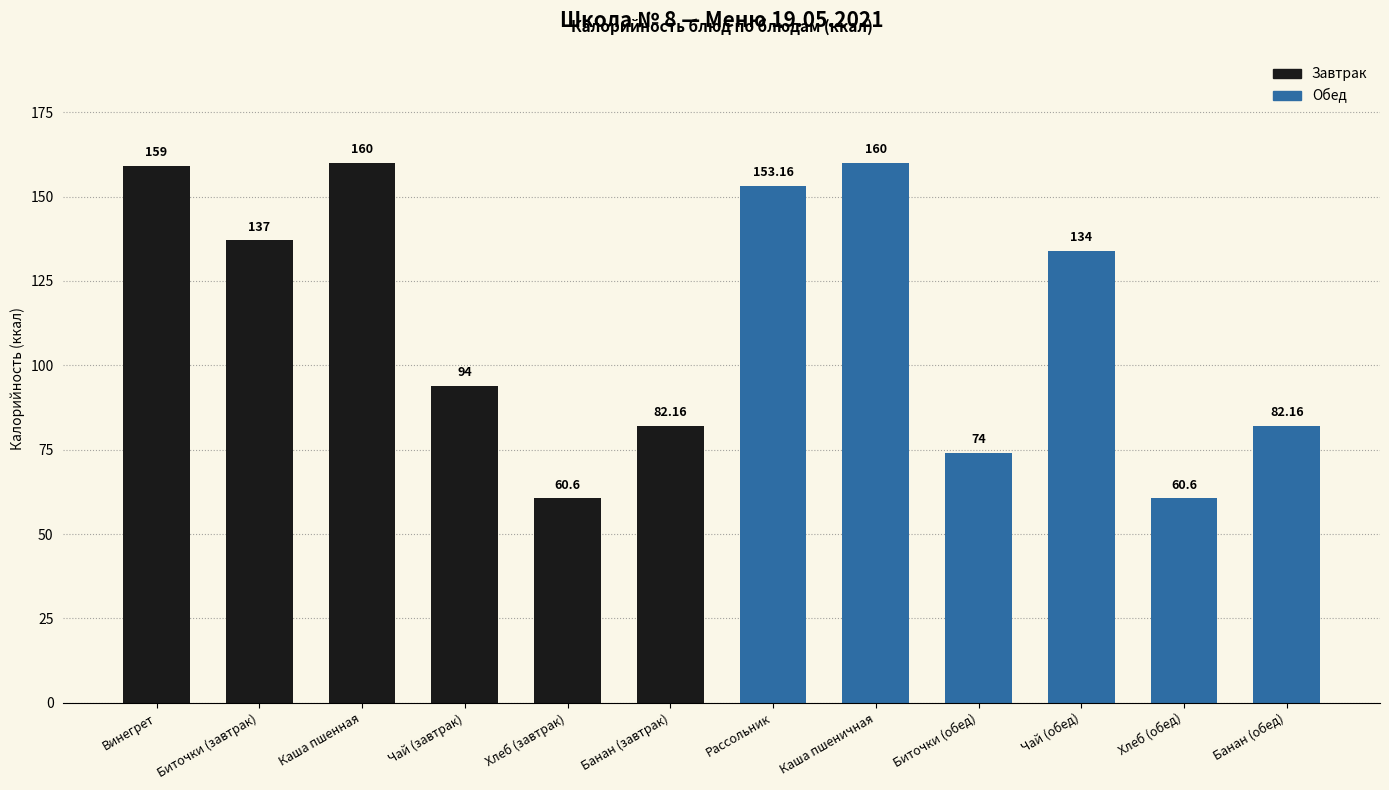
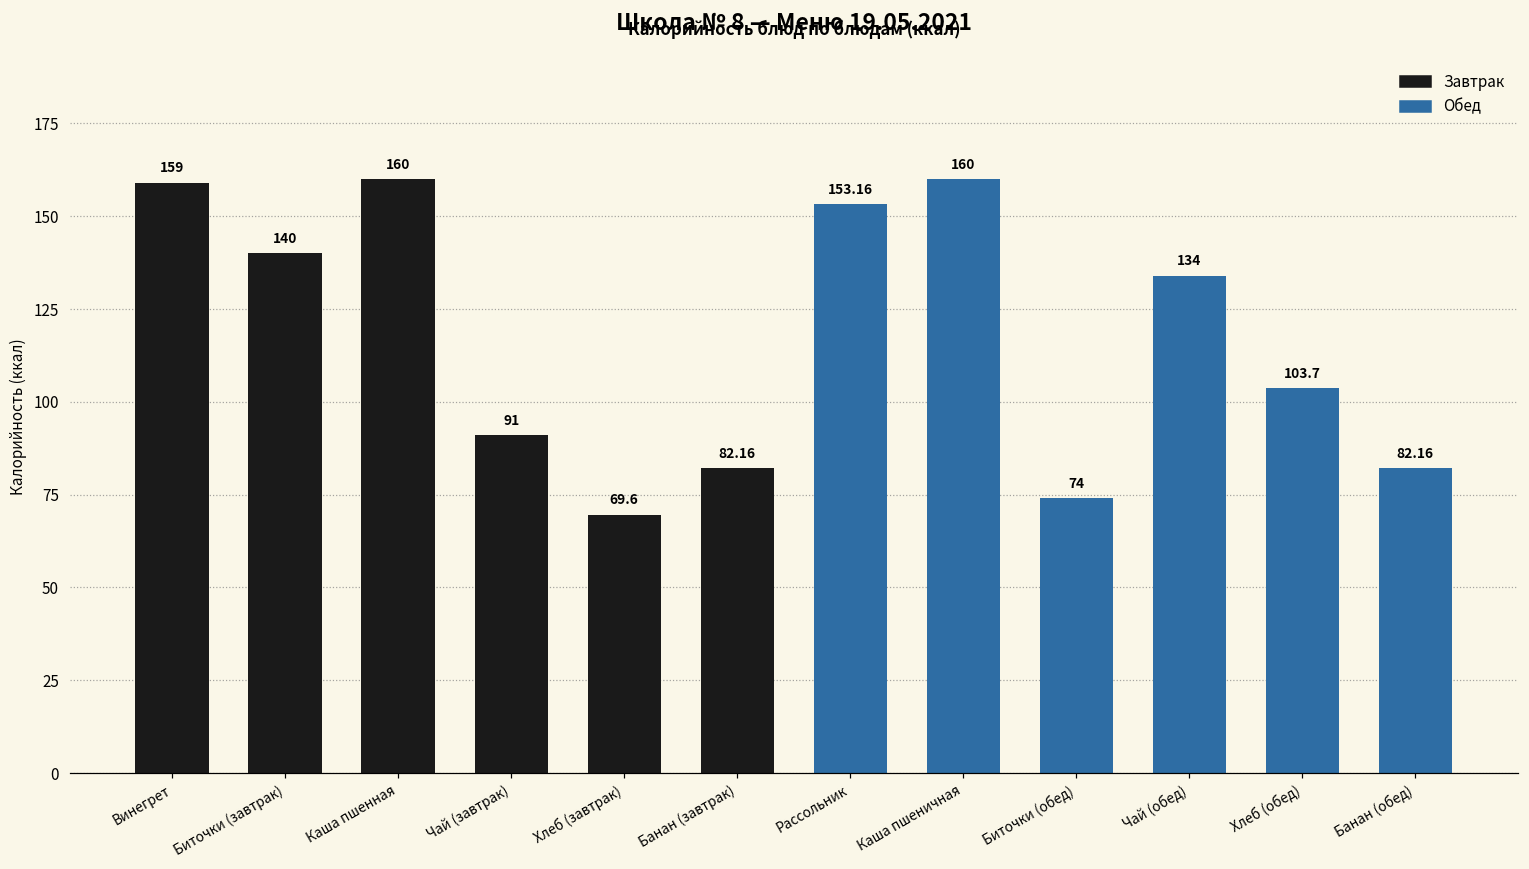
Биточки (завтрак): 137 -> 140
Чай (завтрак): 94 -> 91
Хлеб (завтрак): 60.6 -> 69.6
Хлеб (обед): 60.6 -> 103.7
